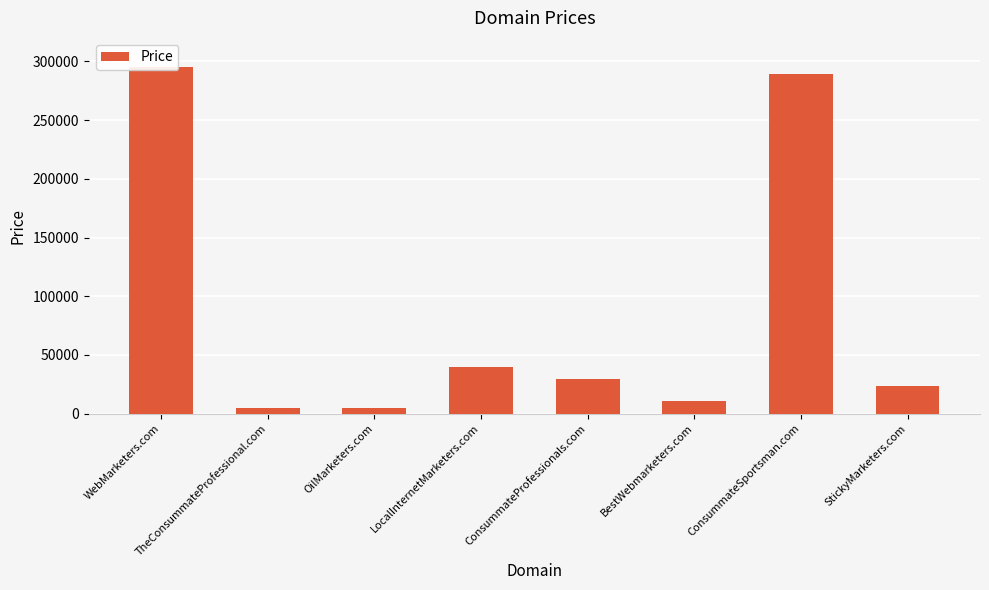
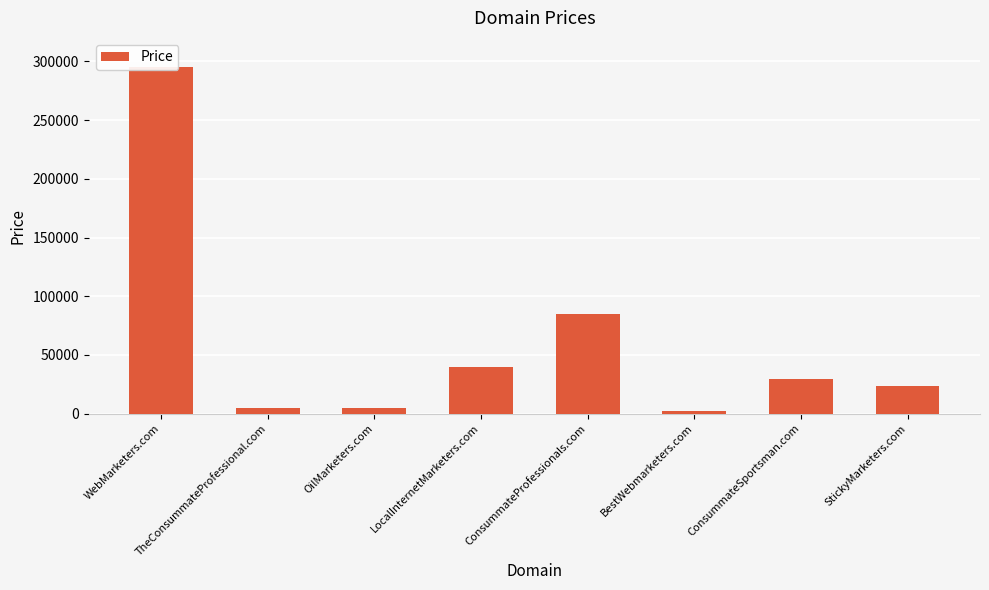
ConsummateProfessionals.com: 30000 -> 85000
BestWebmarketers.com: 10000 -> 2000
ConsummateSportsman.com: 289000 -> 30000
